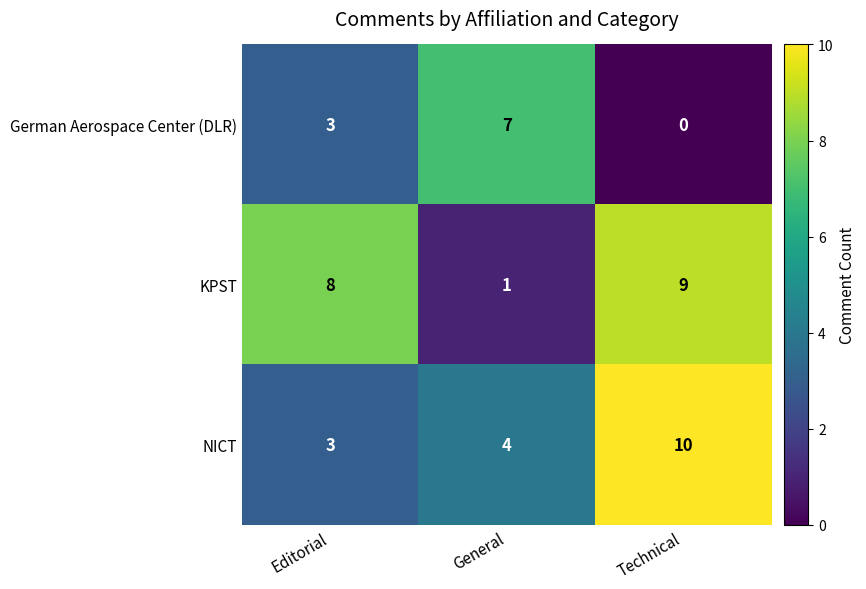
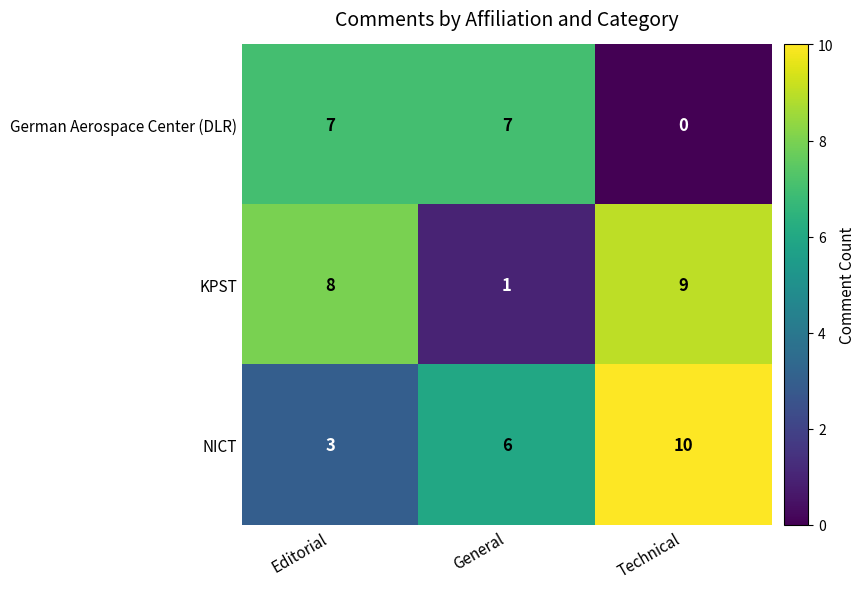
German Aerospace Center (DLR), Editorial: 3 -> 7
NICT, General: 4 -> 6
